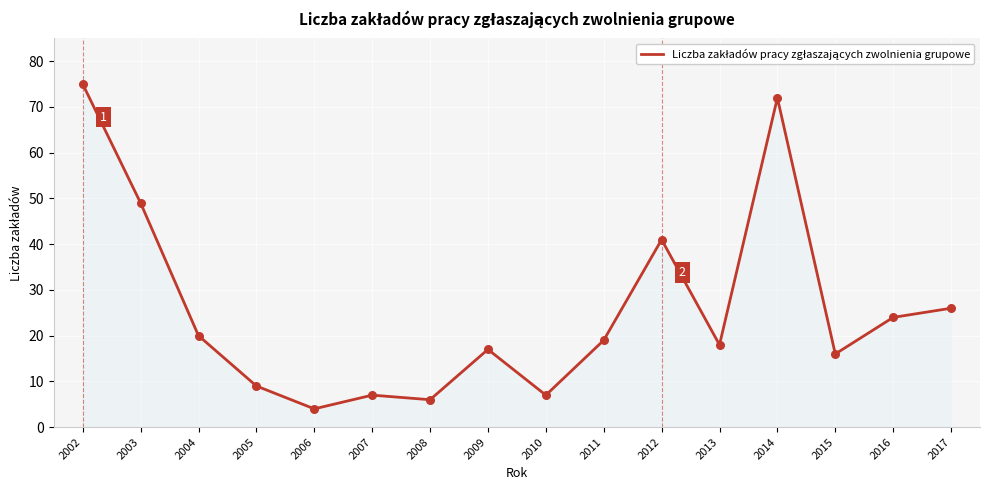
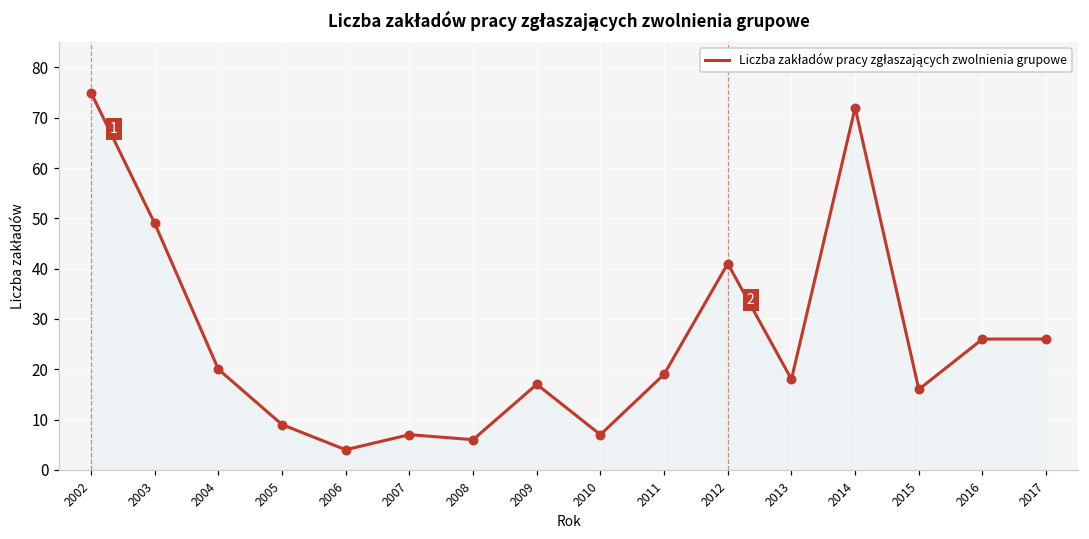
2016: 24 -> 26
